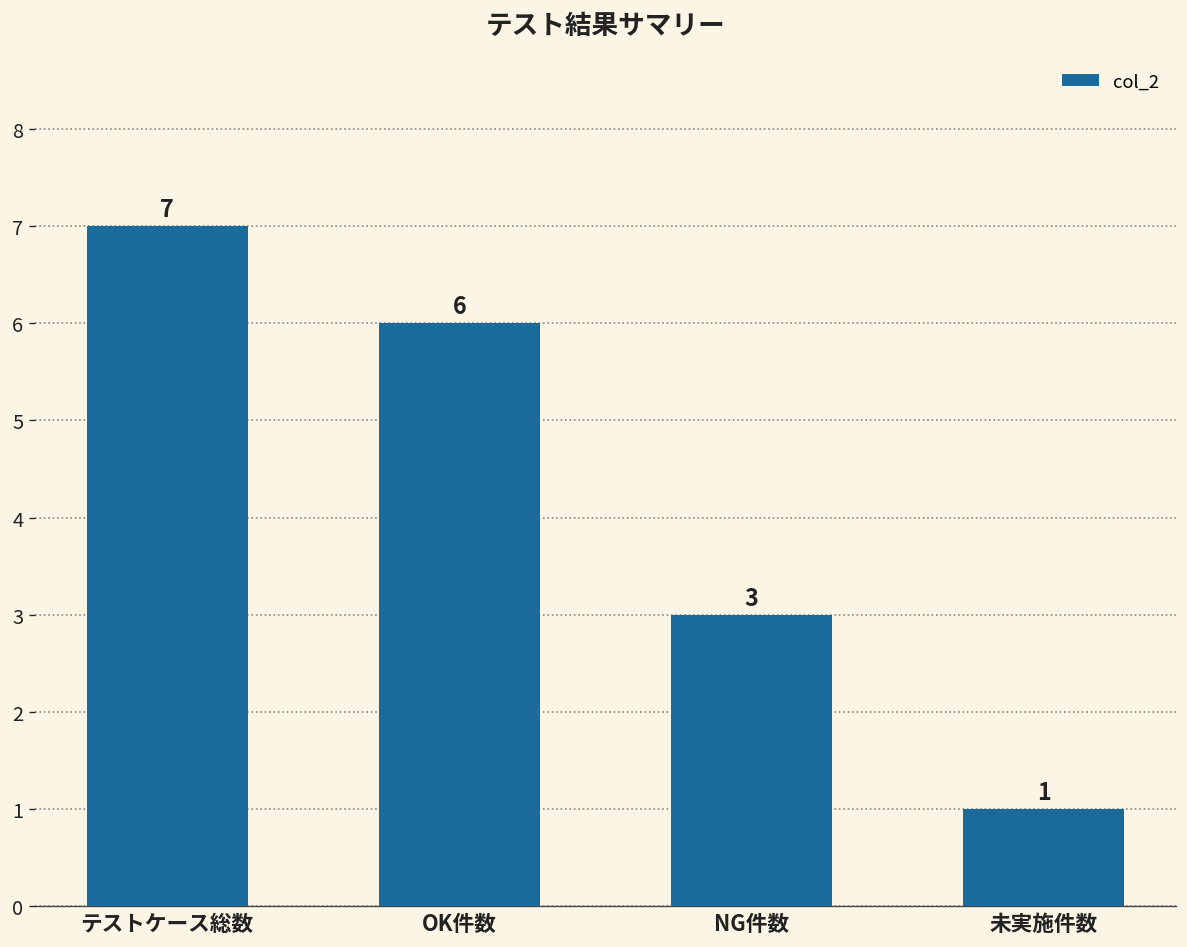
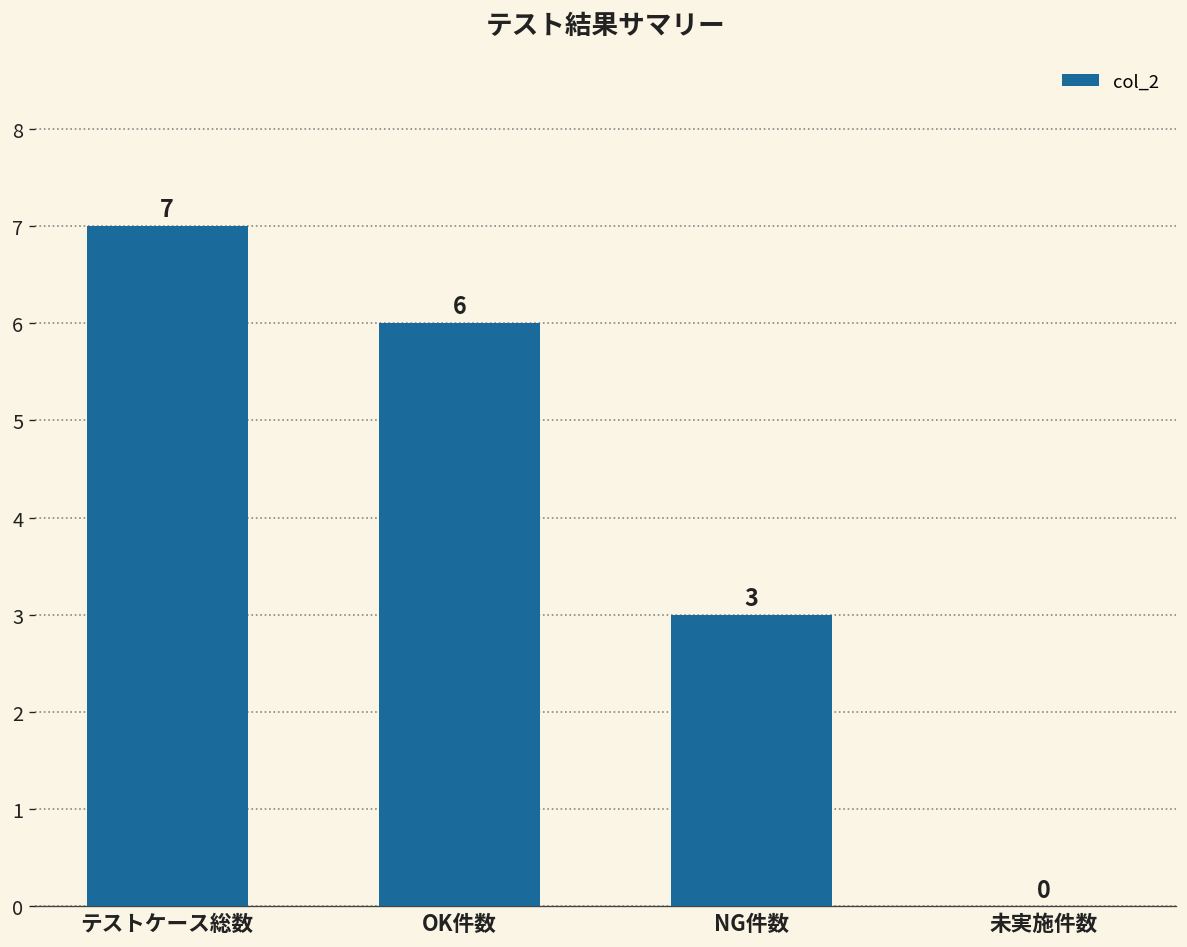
未実施件数: 1 -> 0
